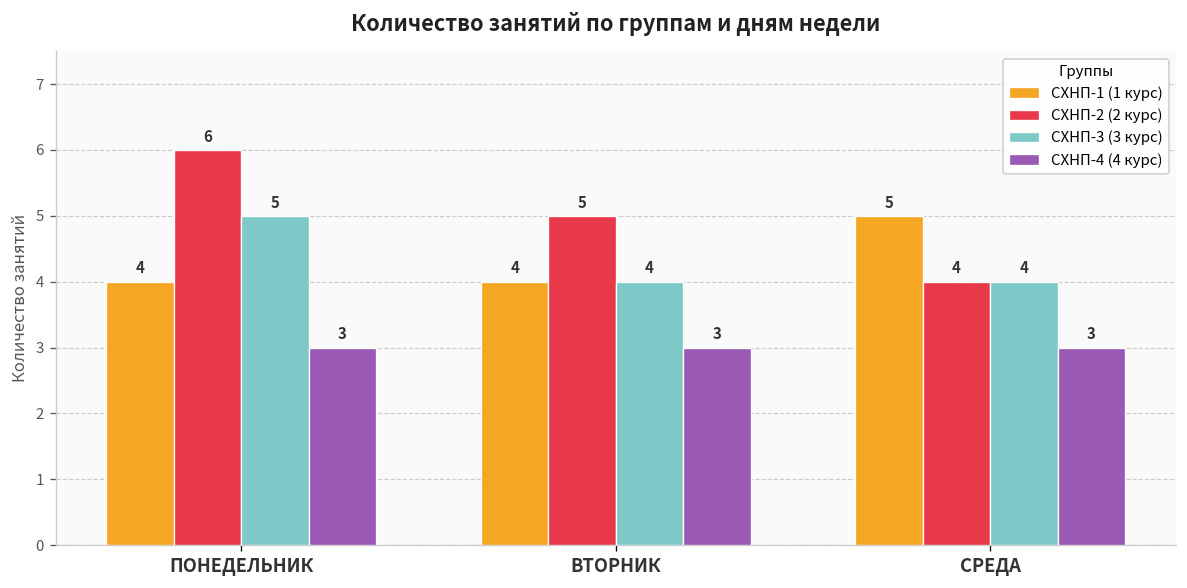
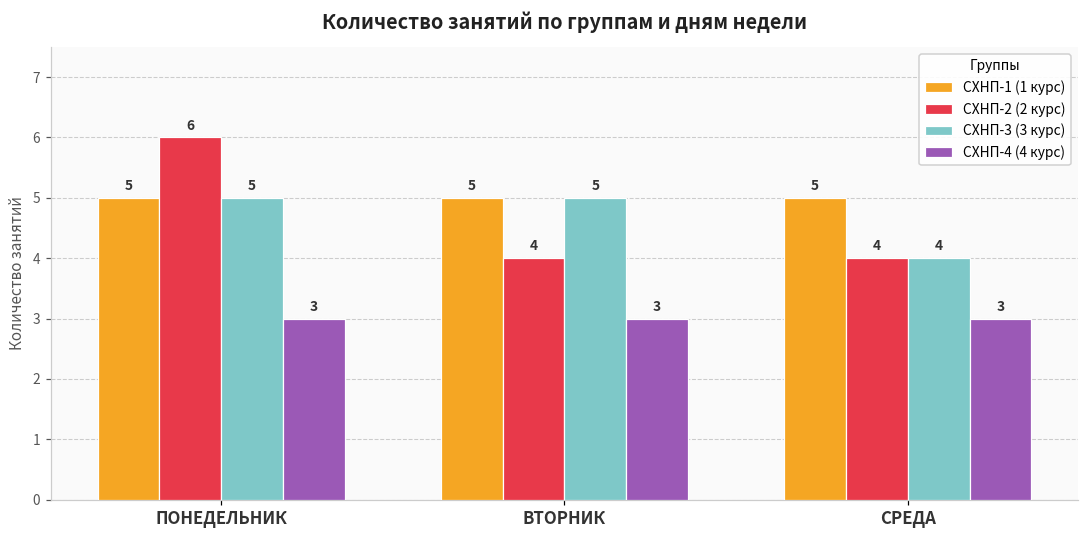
СХНП-1 (1 курс), ПОНЕДЕЛЬНИК: 4 -> 5
СХНП-1 (1 курс), ВТОРНИК: 4 -> 5
СХНП-2 (2 курс), ВТОРНИК: 5 -> 4
СХНП-3 (3 курс), ВТОРНИК: 4 -> 5
